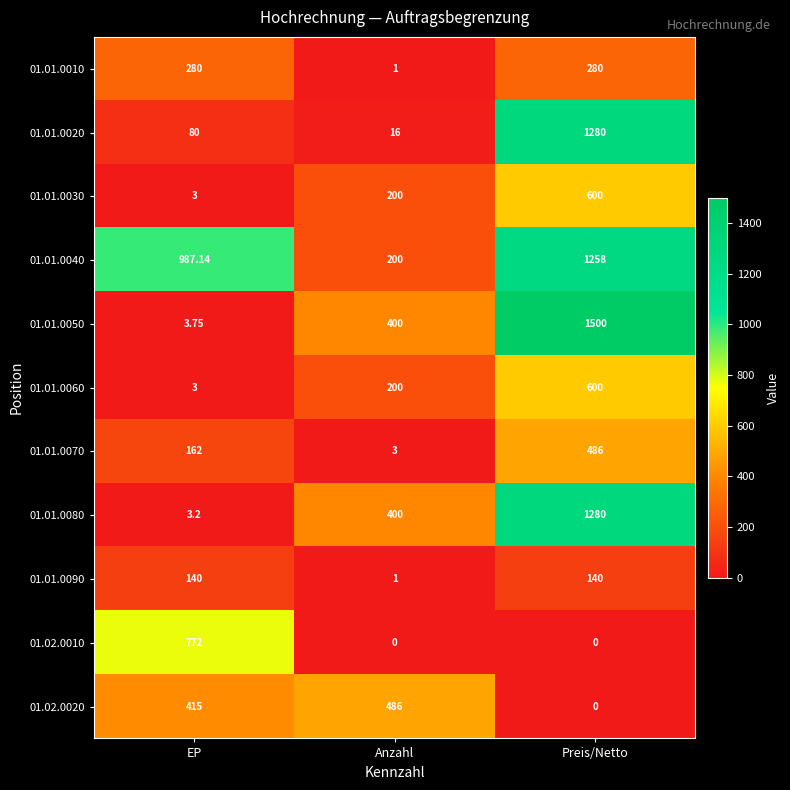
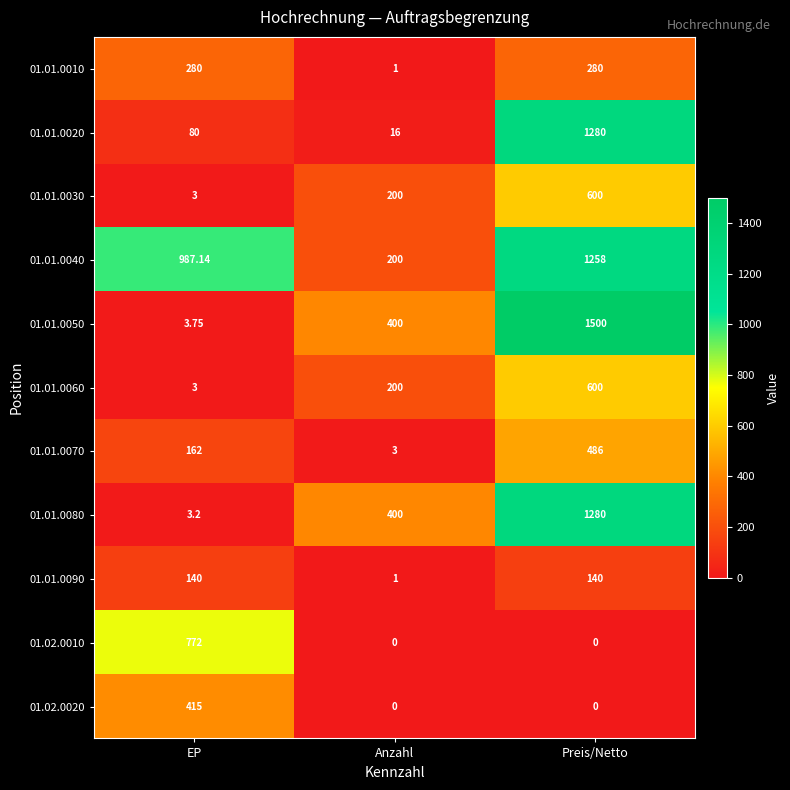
01.02.0020, Anzahl: 486 -> 0
